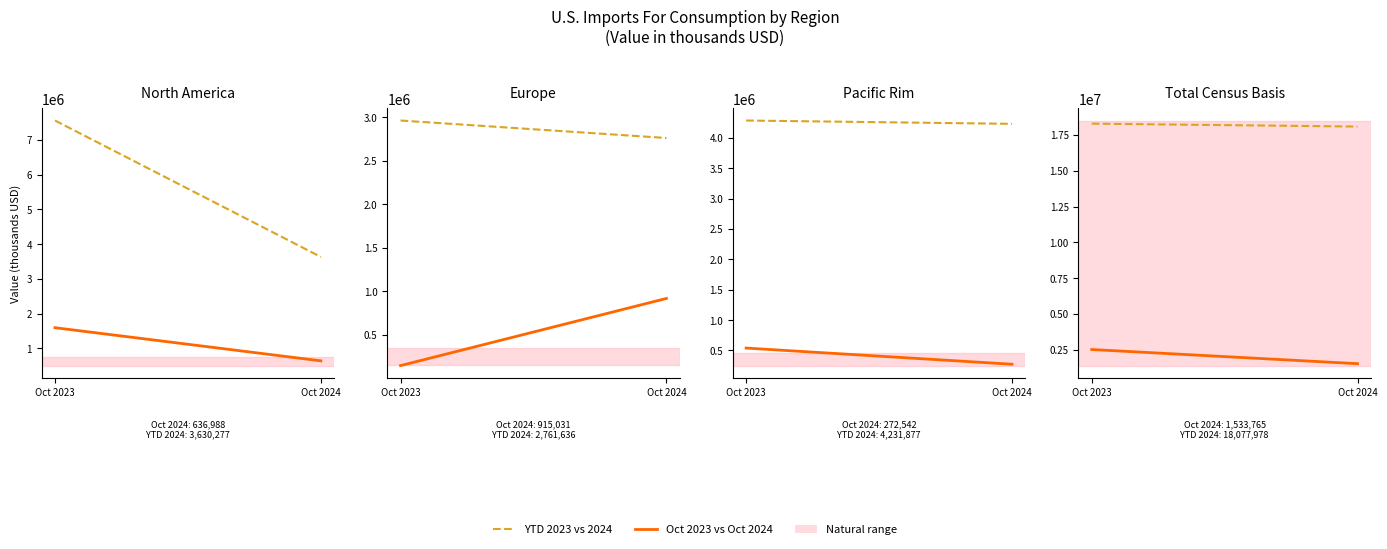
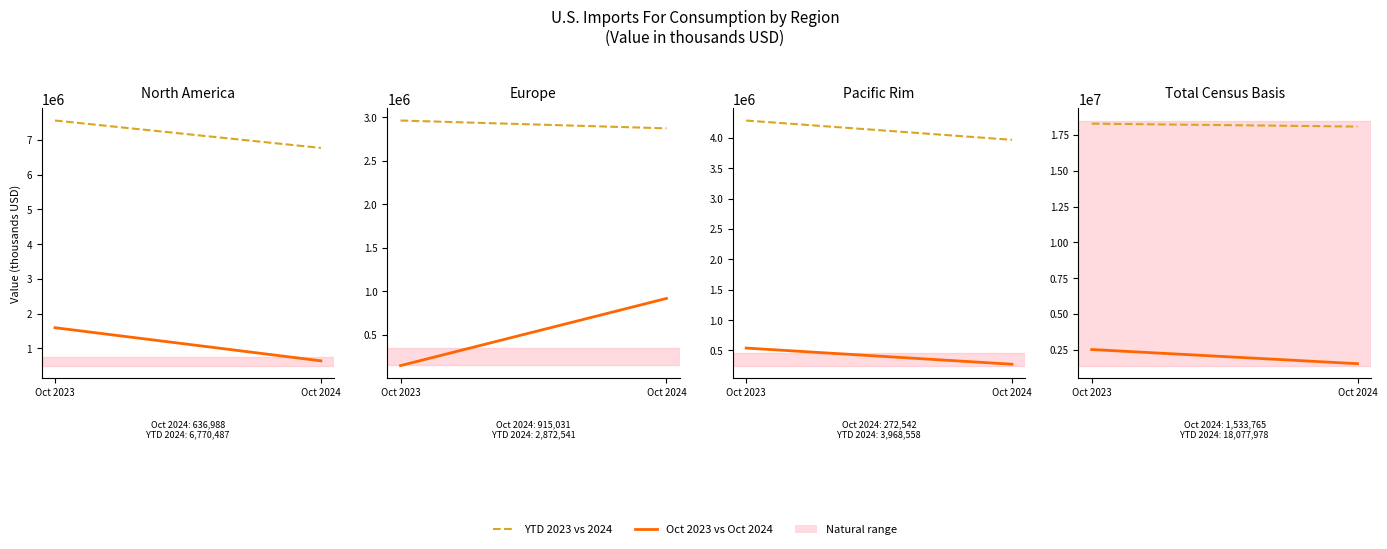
North America, YTD 2023 vs 2024, Oct 2024: 3,630,277 -> 6,770,487
Europe, YTD 2023 vs 2024, Oct 2024: 2,761,636 -> 2,872,541
Pacific Rim, YTD 2023 vs 2024, Oct 2024: 4,231,877 -> 3,968,558
